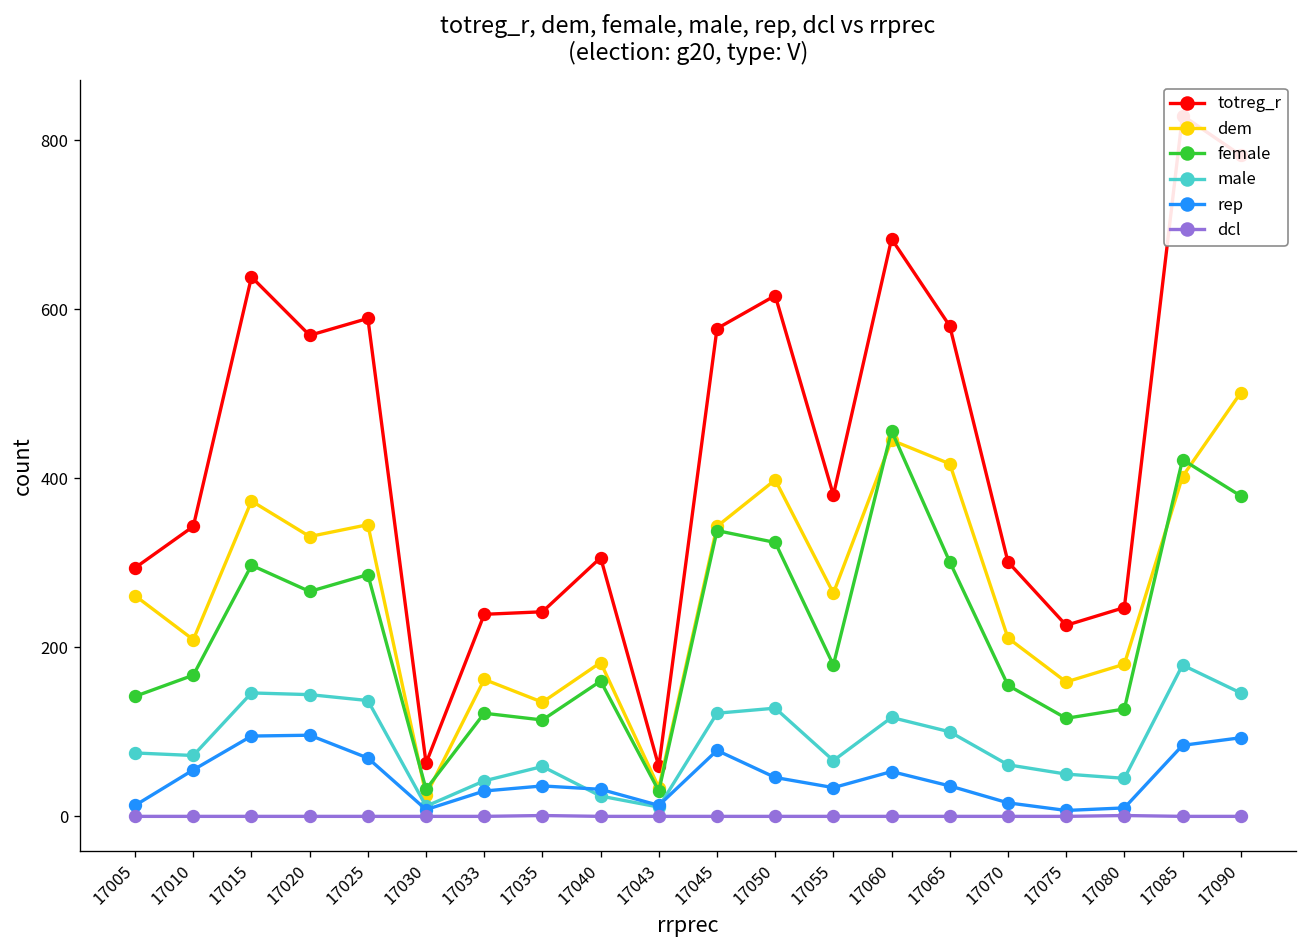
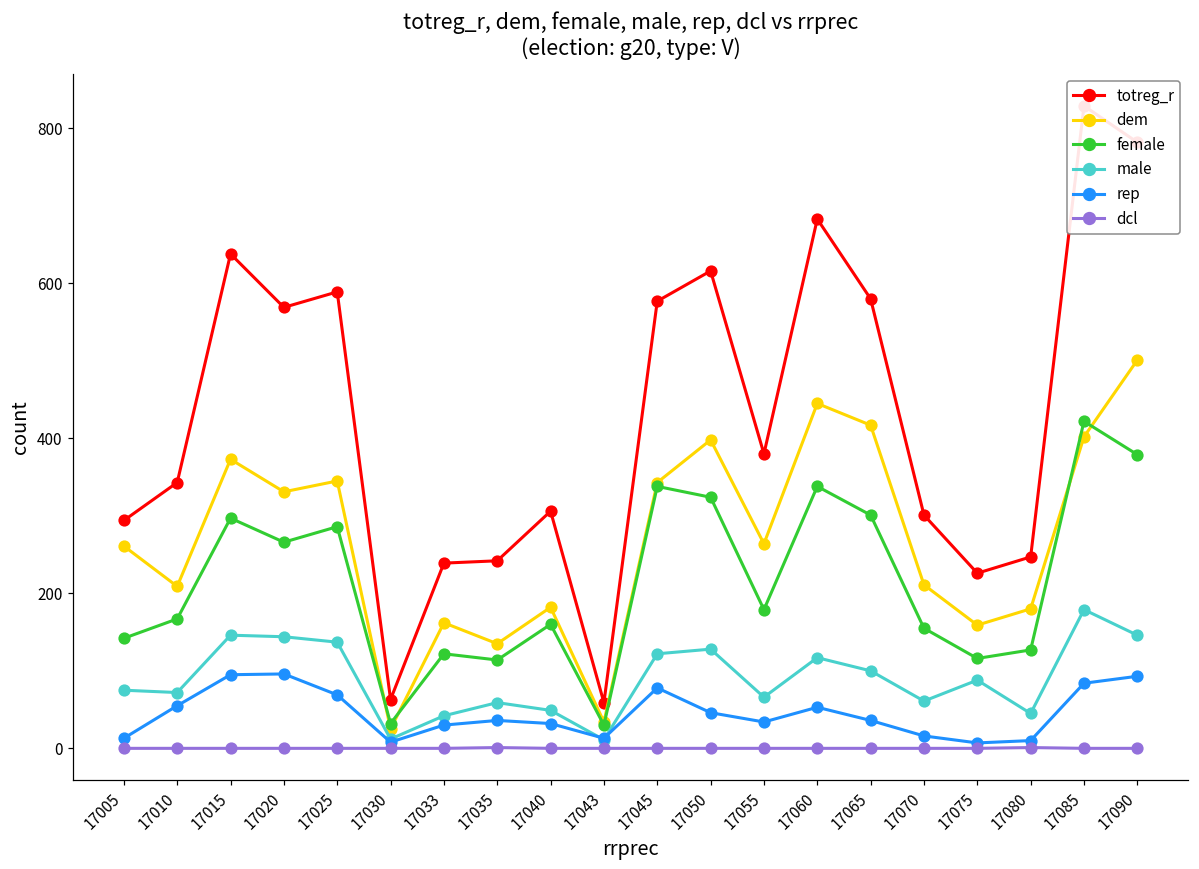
male, 17040: 20 -> 50
female, 17060: 460 -> 340
male, 17075: 50 -> 90
